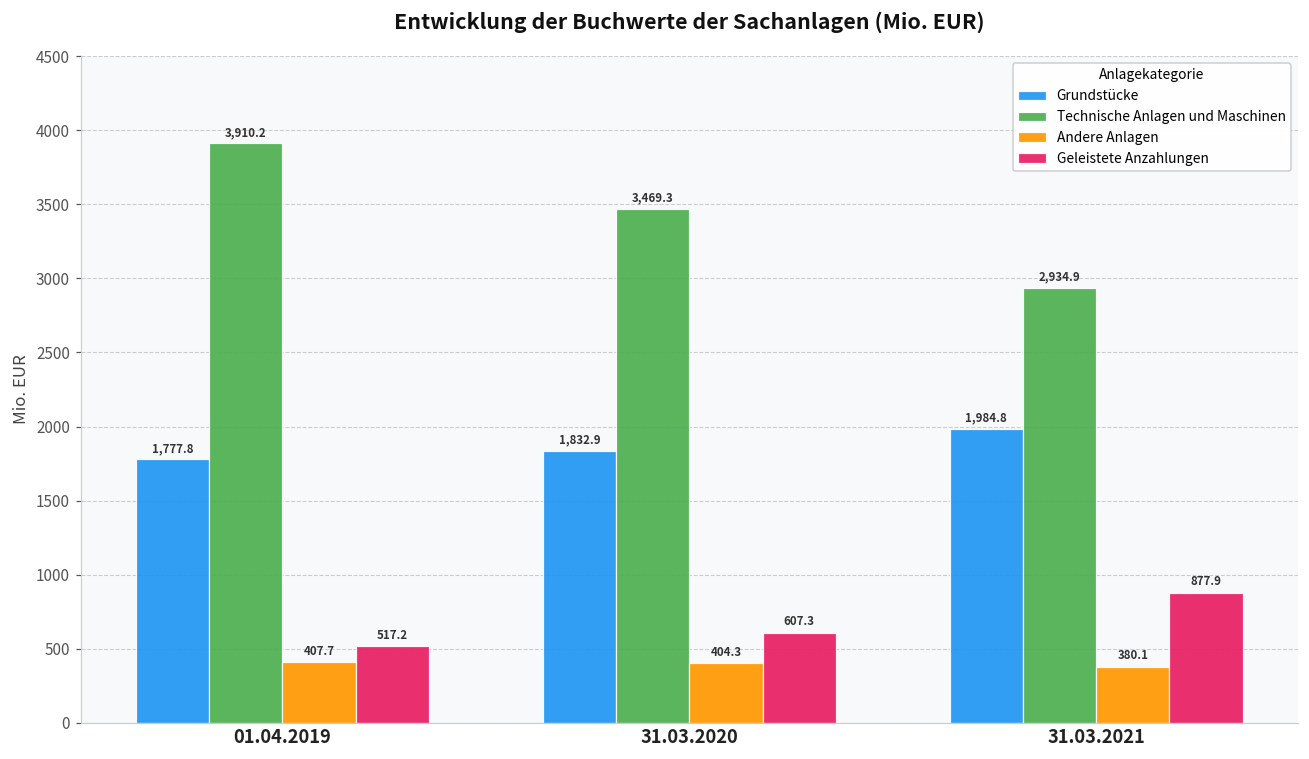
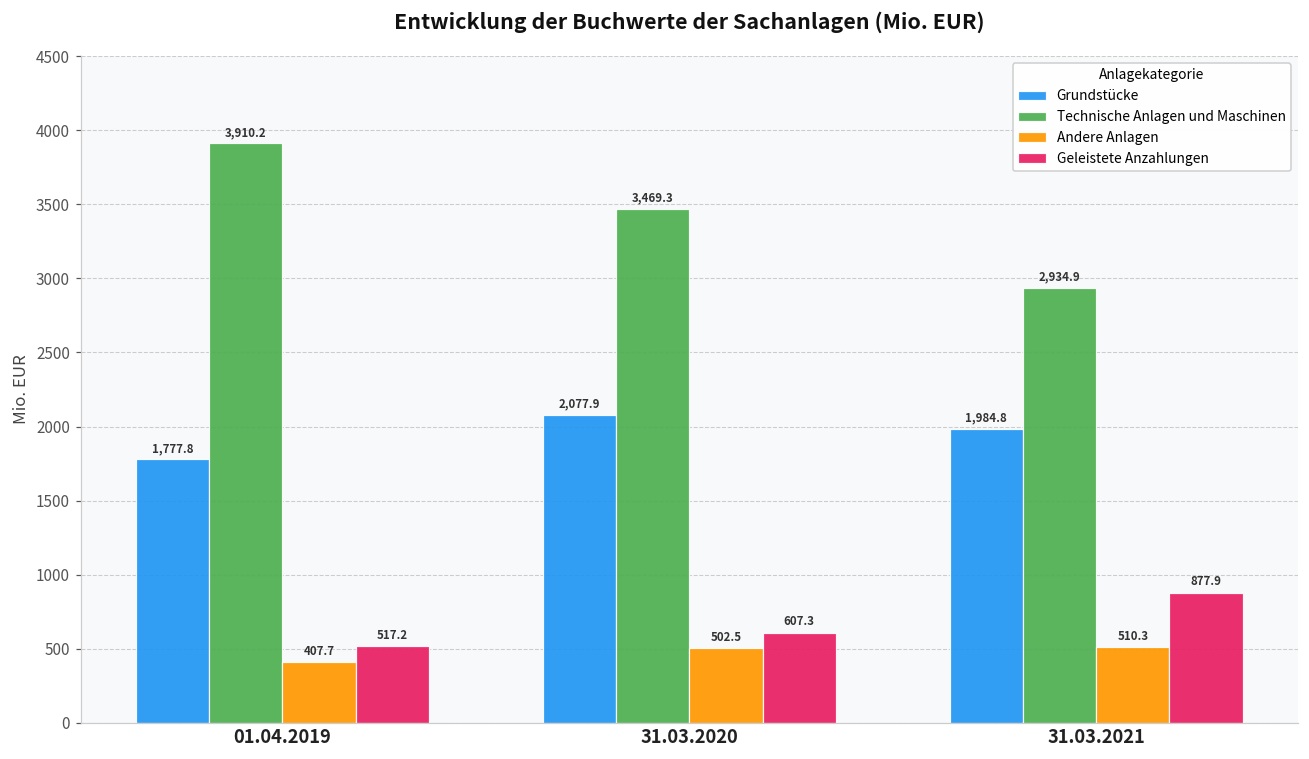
Grundstücke, 31.03.2020: 1,832.9 -> 2,077.9
Andere Anlagen, 31.03.2020: 404.3 -> 502.5
Andere Anlagen, 31.03.2021: 380.1 -> 510.3
